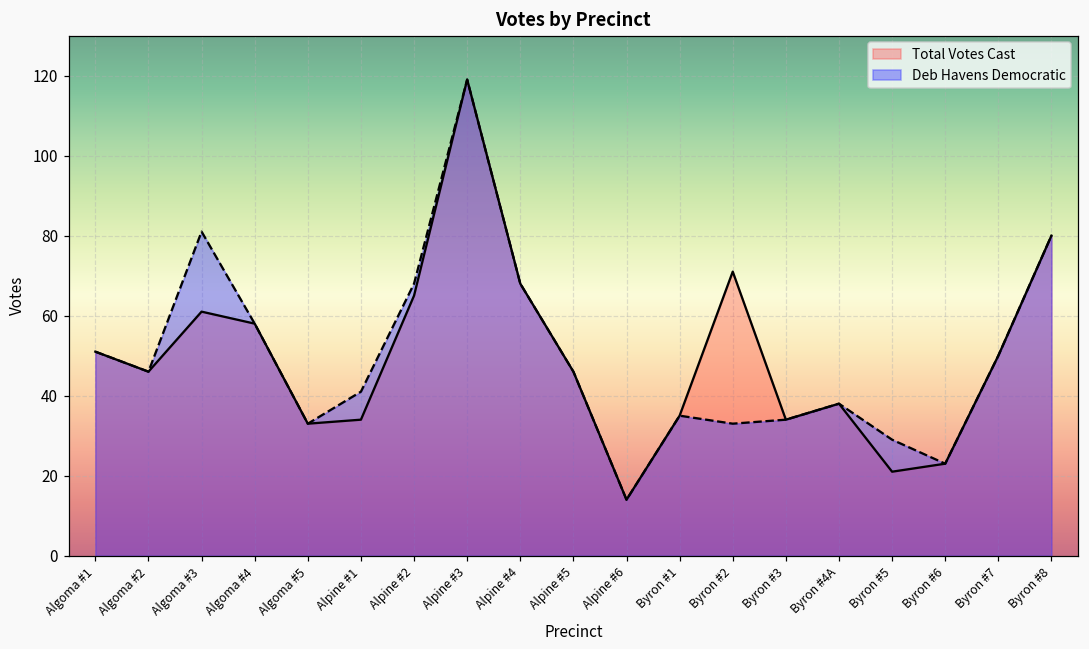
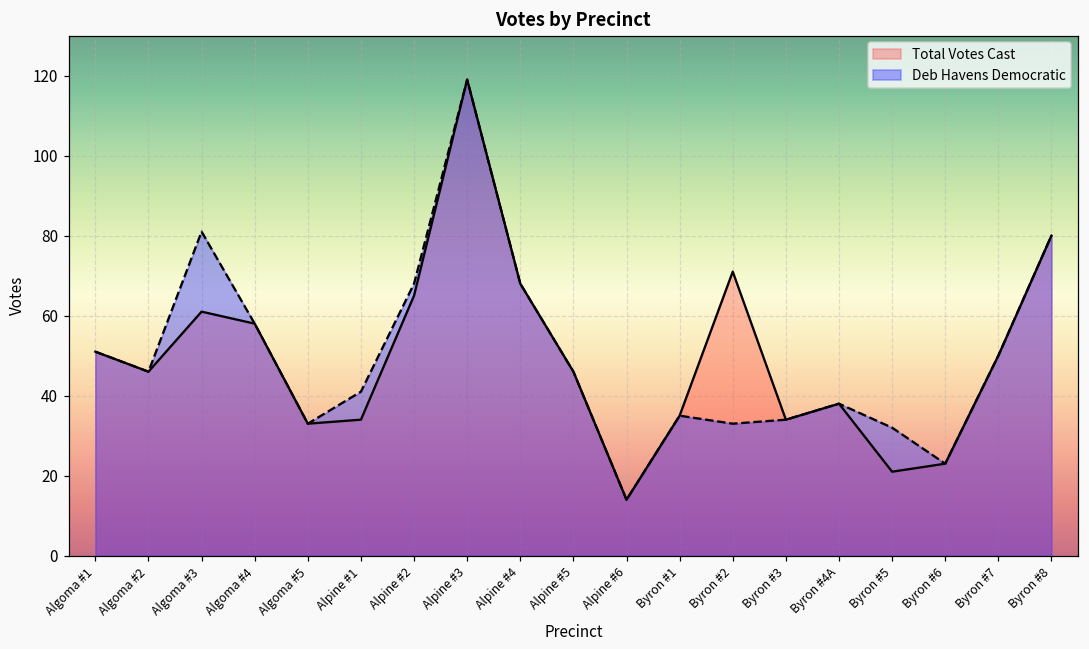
Deb Havens Democratic, Byron #5: 29 -> 32
